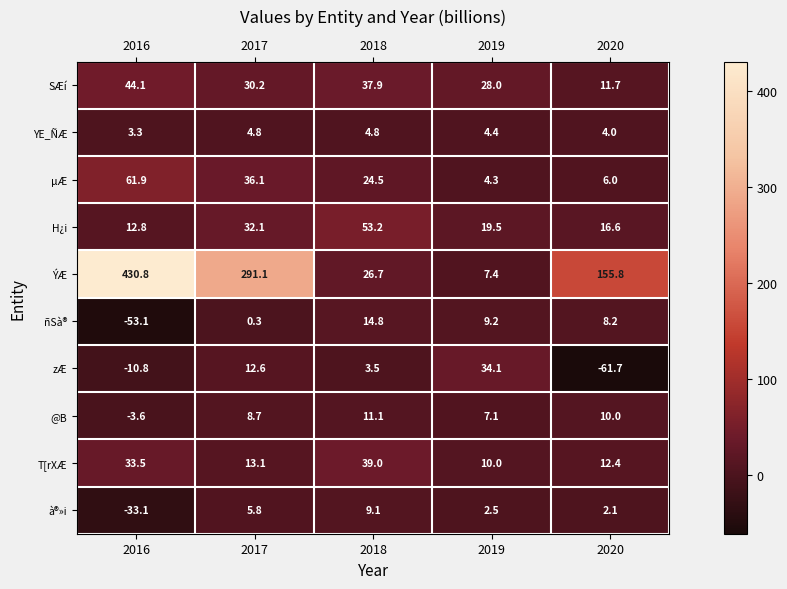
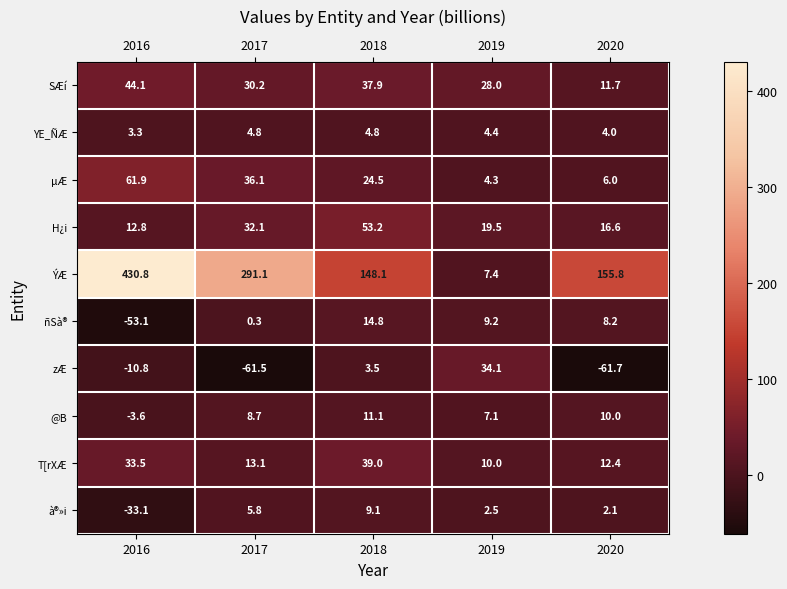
ÝÆ, 2018: 26.7 -> 148.1
zÆ, 2017: 12.6 -> -61.5
